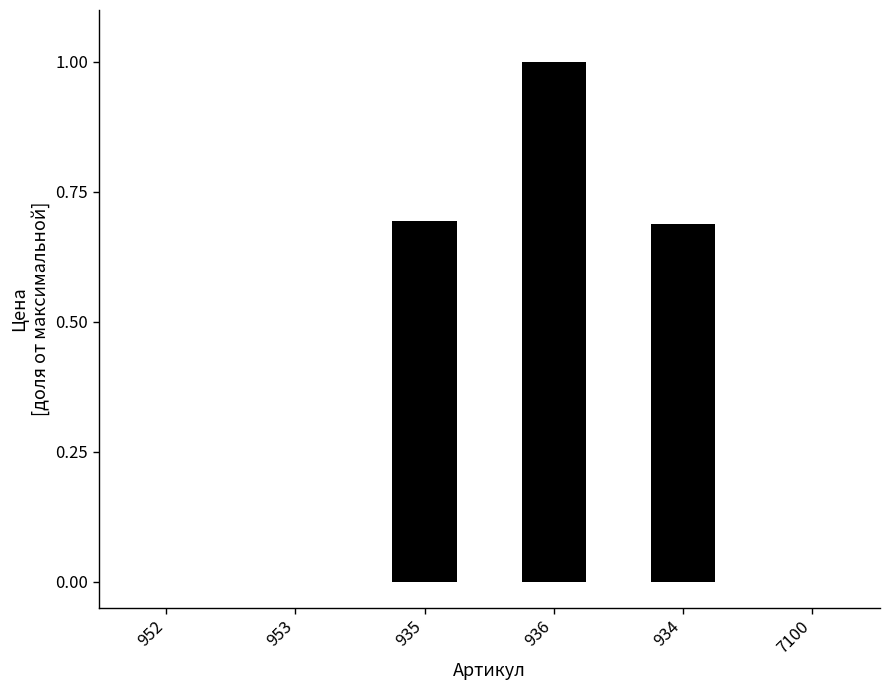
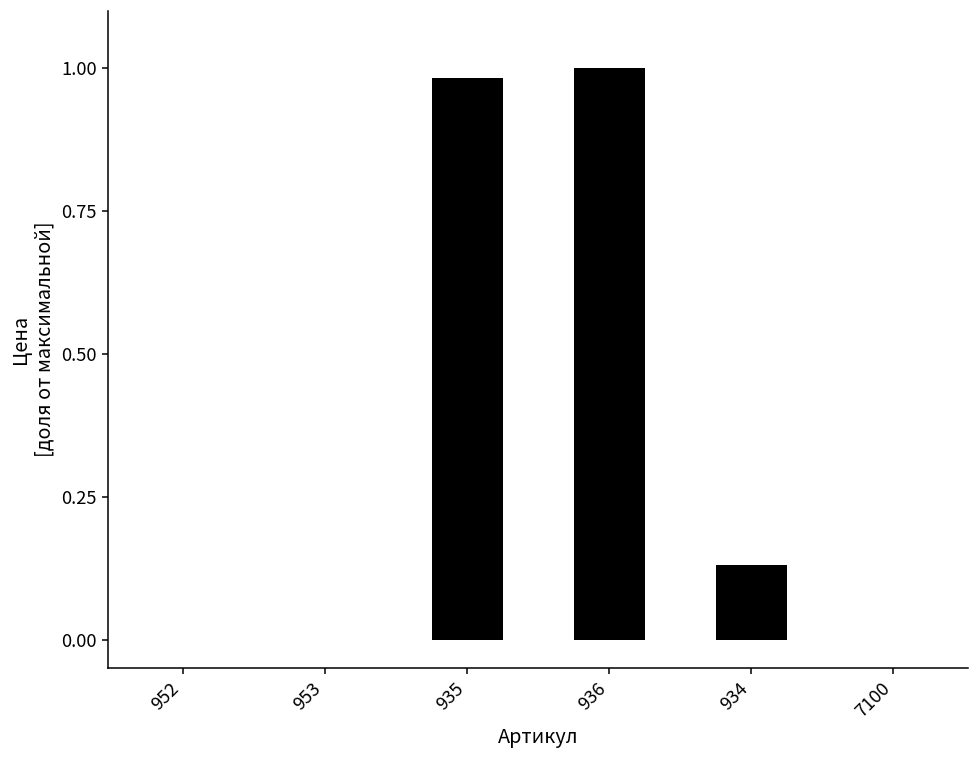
935: 0.69 -> 0.98
934: 0.69 -> 0.13
